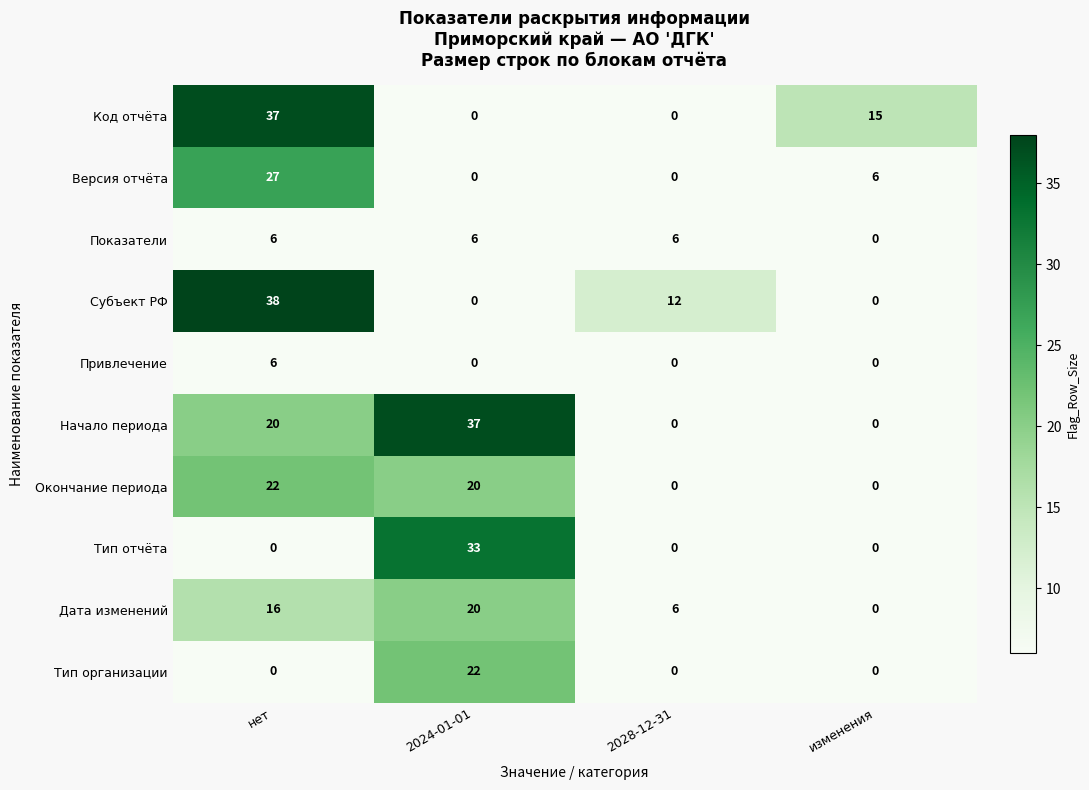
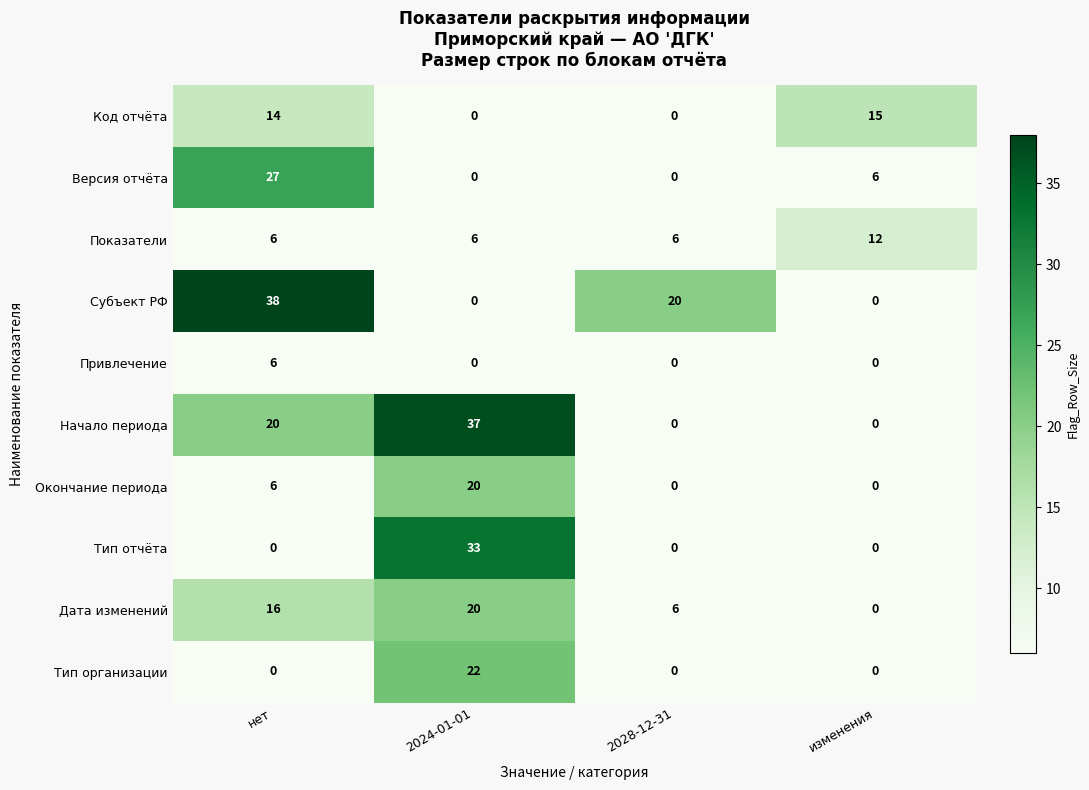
Код отчёта, нет: 37 -> 14
Показатели, изменения: 0 -> 12
Субъект РФ, 2028-12-31: 12 -> 20
Окончание периода, нет: 22 -> 6
